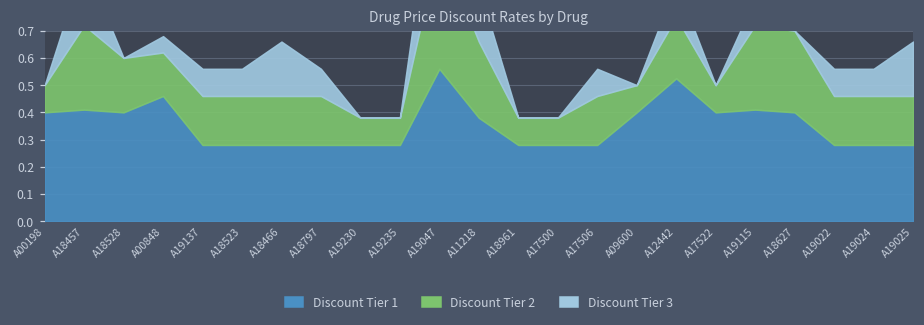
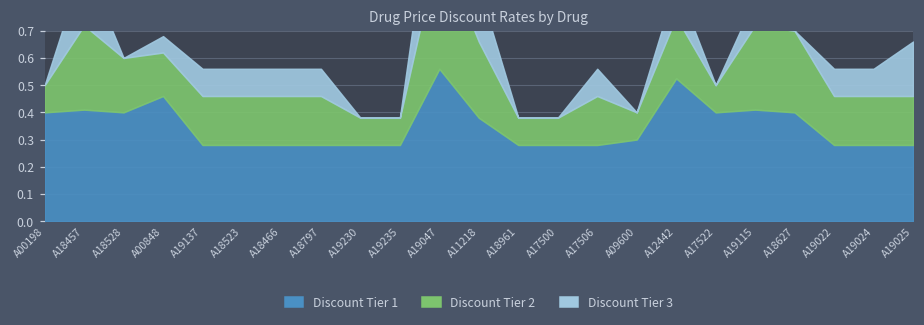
Discount Tier 3, A18466: 0.2 -> 0.1
Discount Tier 1, A09600: 0.4 -> 0.3
